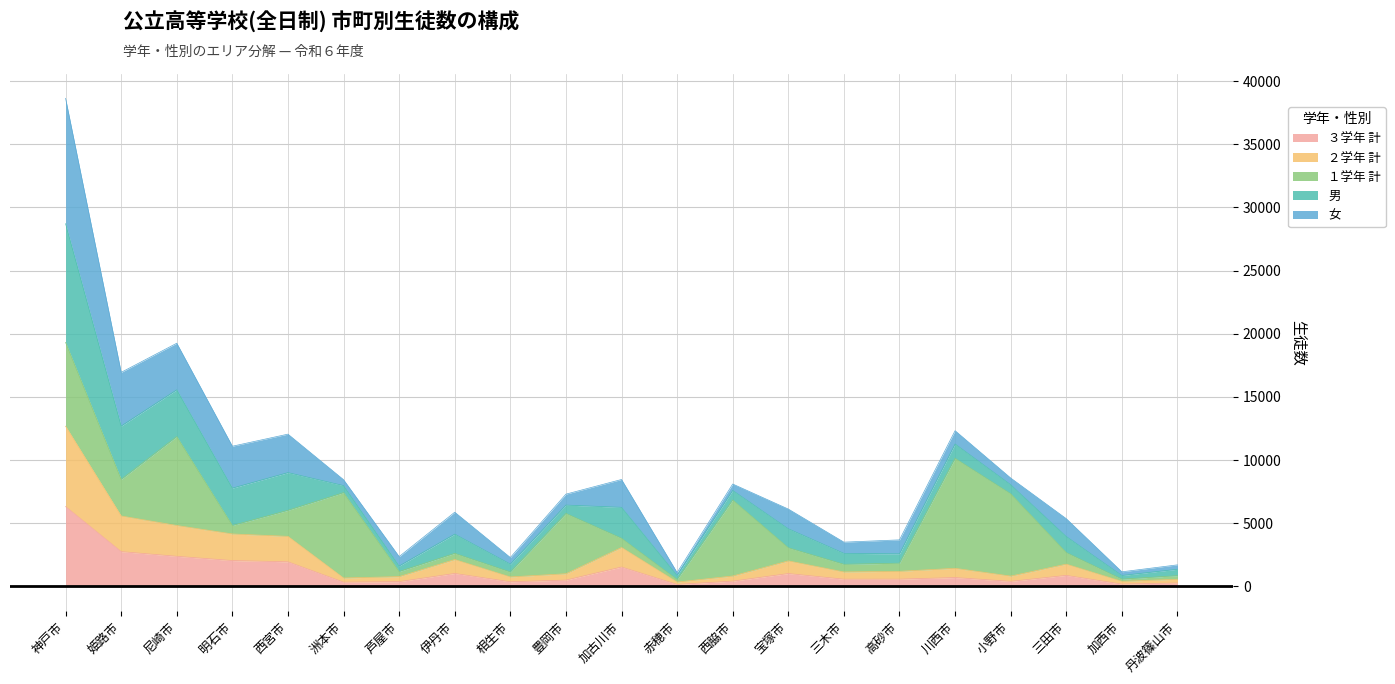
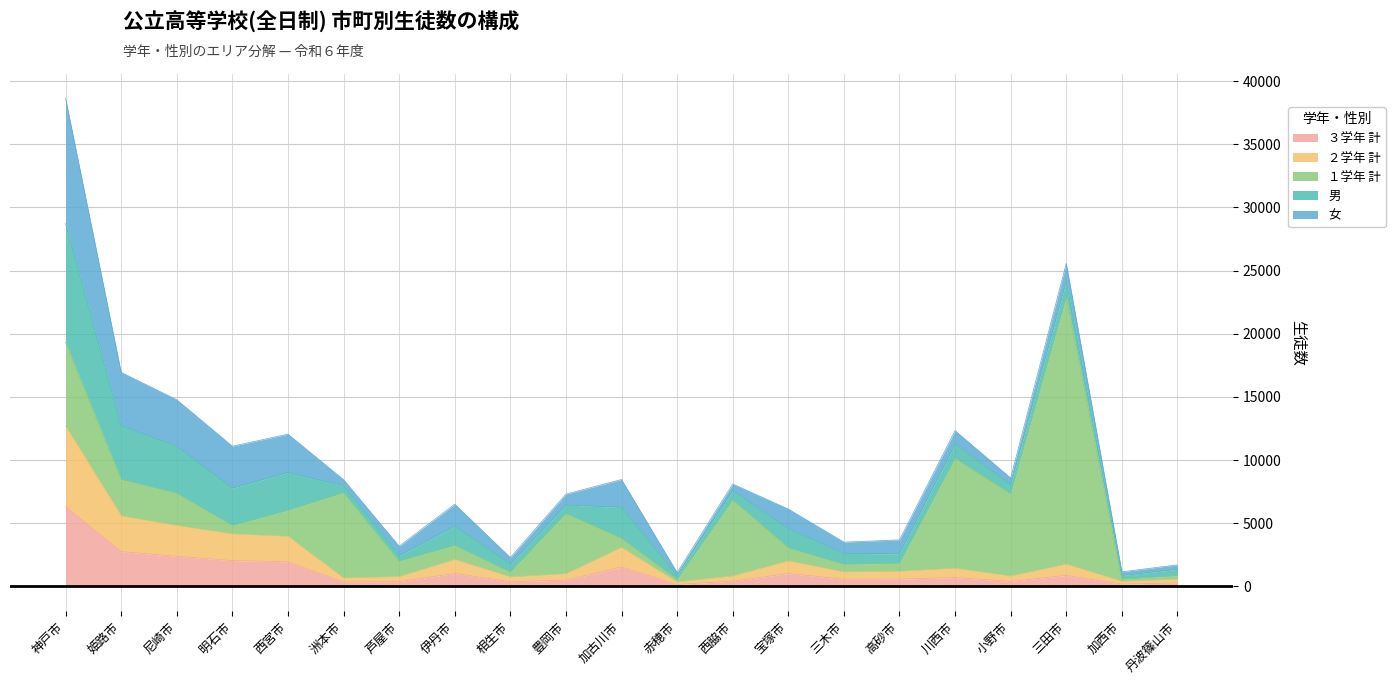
１学年 計, 尼崎市: 7000 -> 2600
１学年 計, 芦屋市: 400 -> 1200
１学年 計, 伊丹市: 500 -> 1100
１学年 計, 三田市: 900 -> 21100
